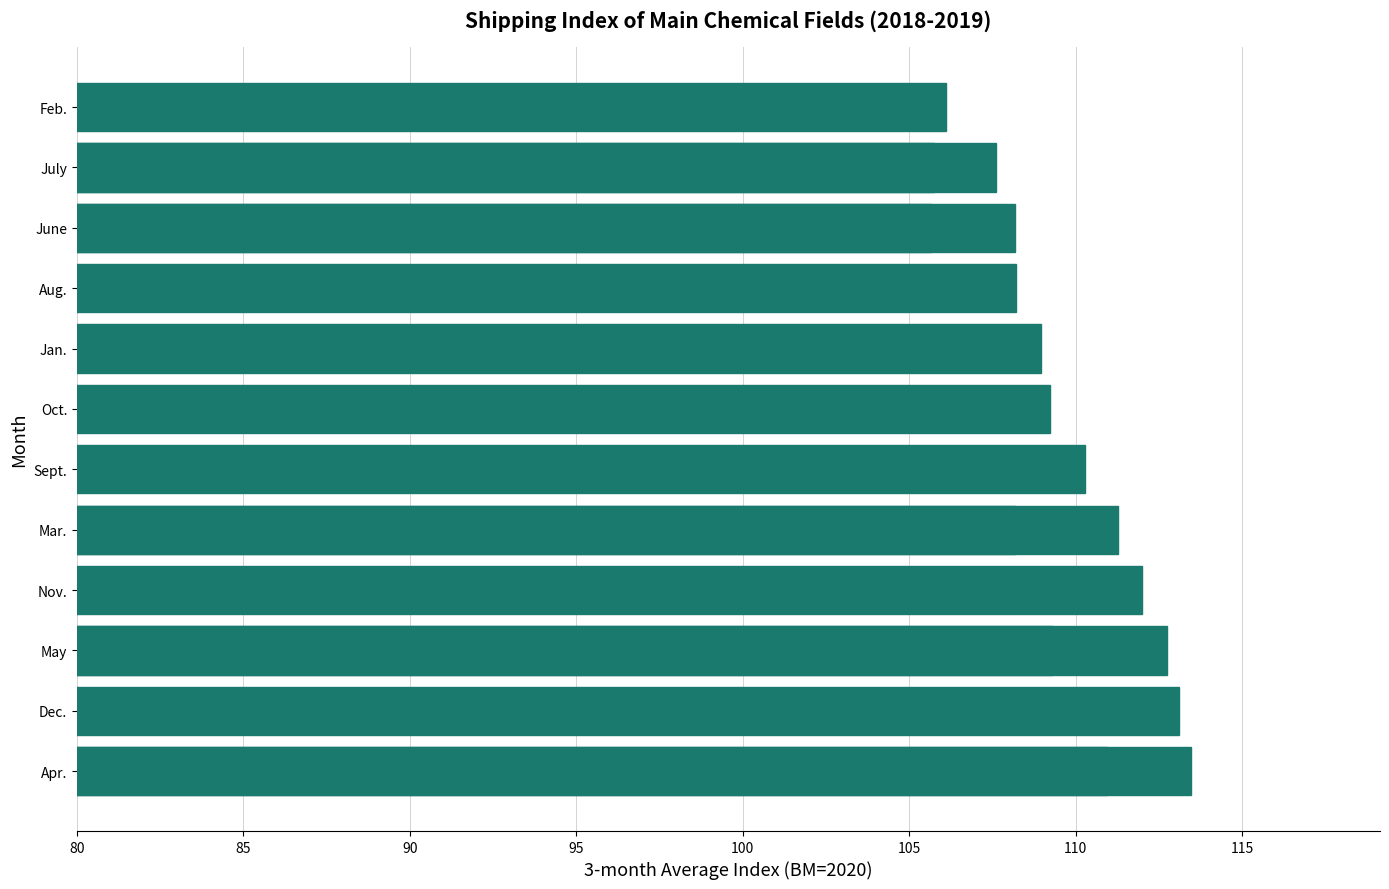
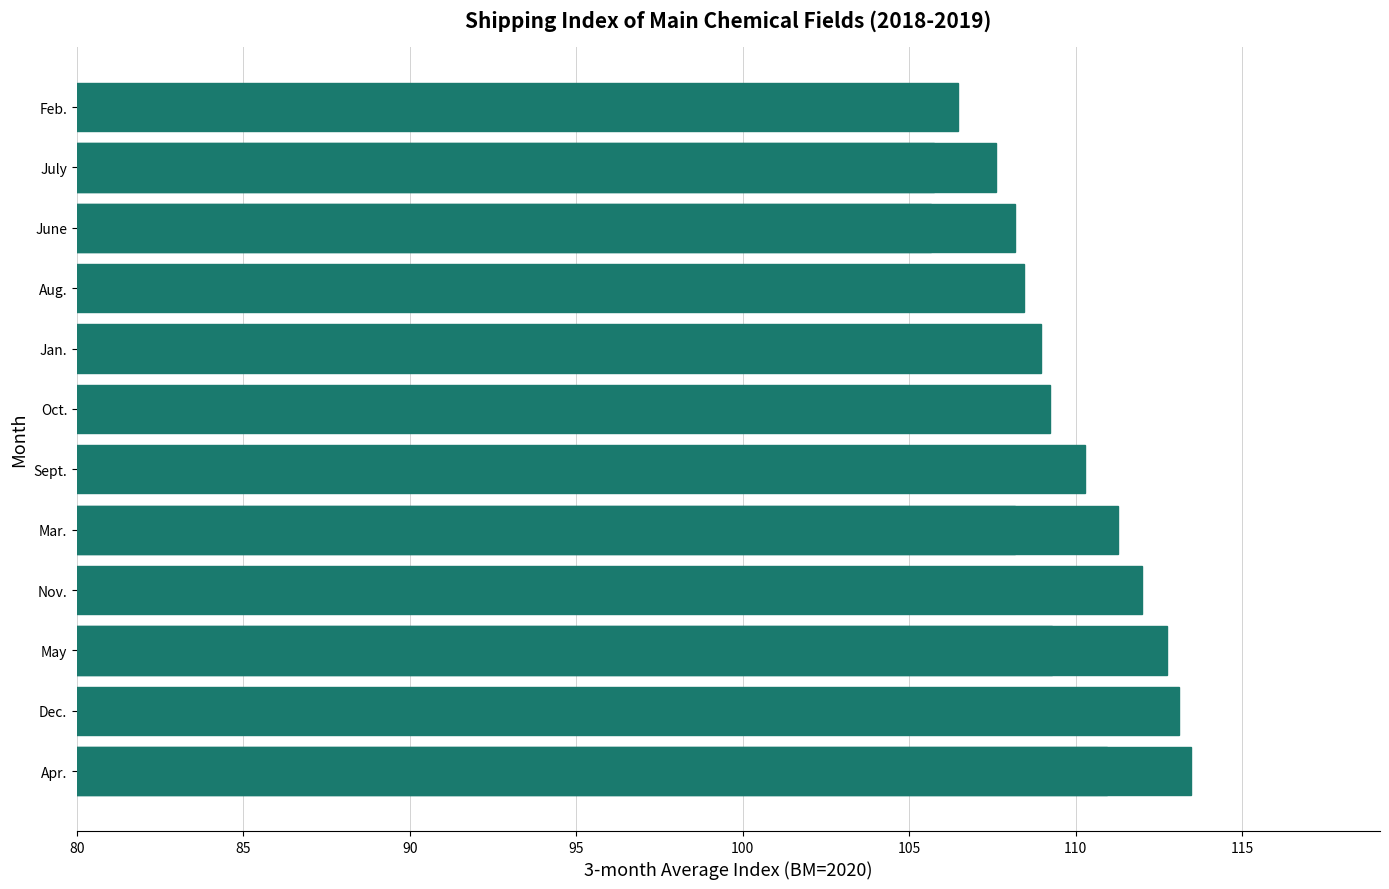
Feb.: 106.1 -> 106.5
Aug.: 108.2 -> 108.5
